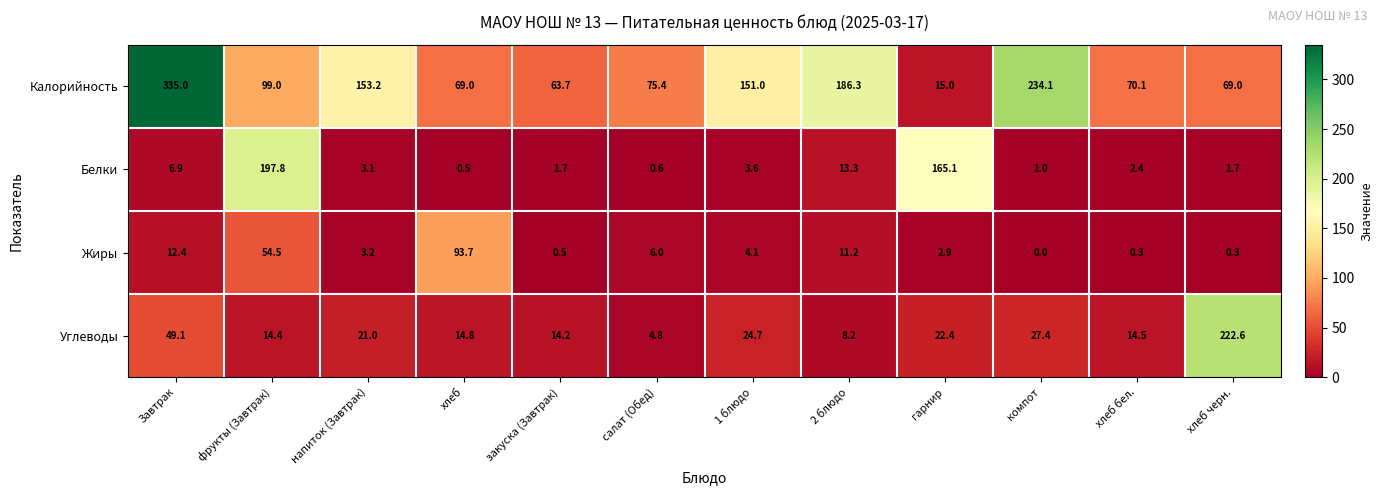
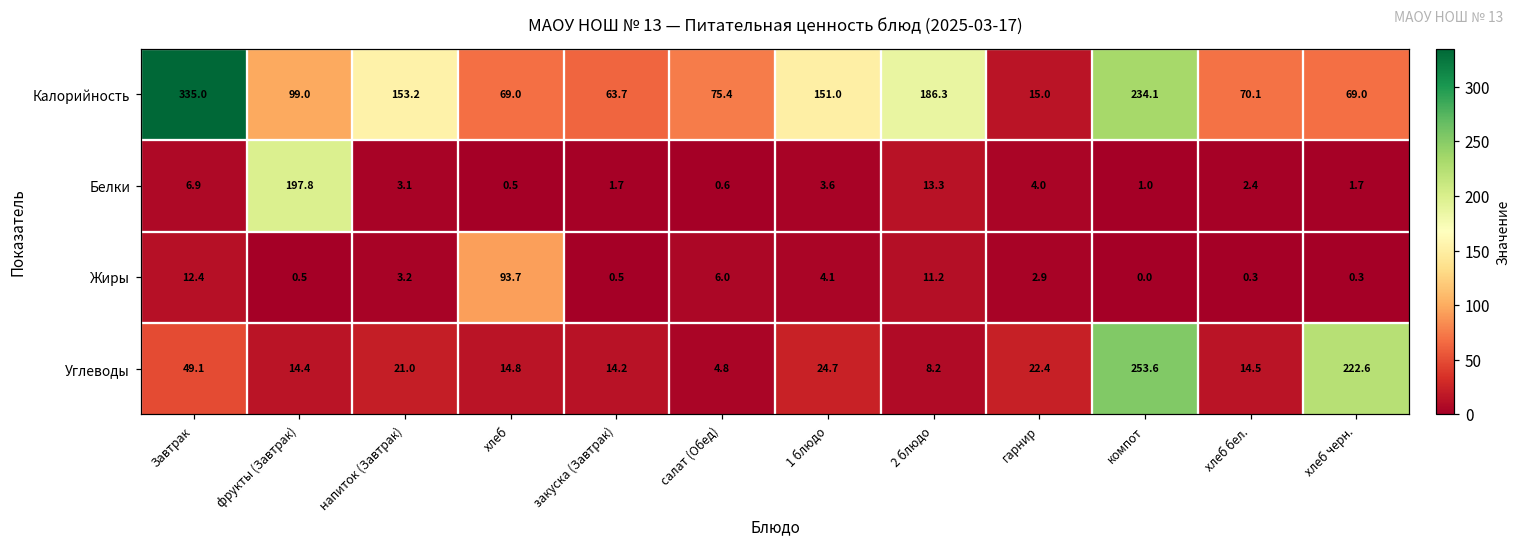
Белки, гарнир: 165.1 -> 4.0
Жиры, фрукты (Завтрак): 54.5 -> 0.5
Углеводы, компот: 27.4 -> 253.6
